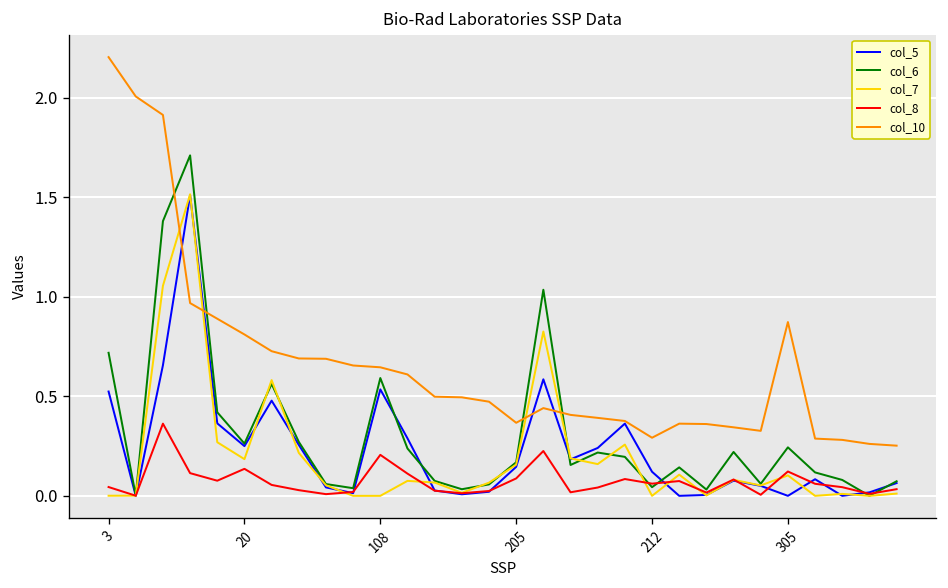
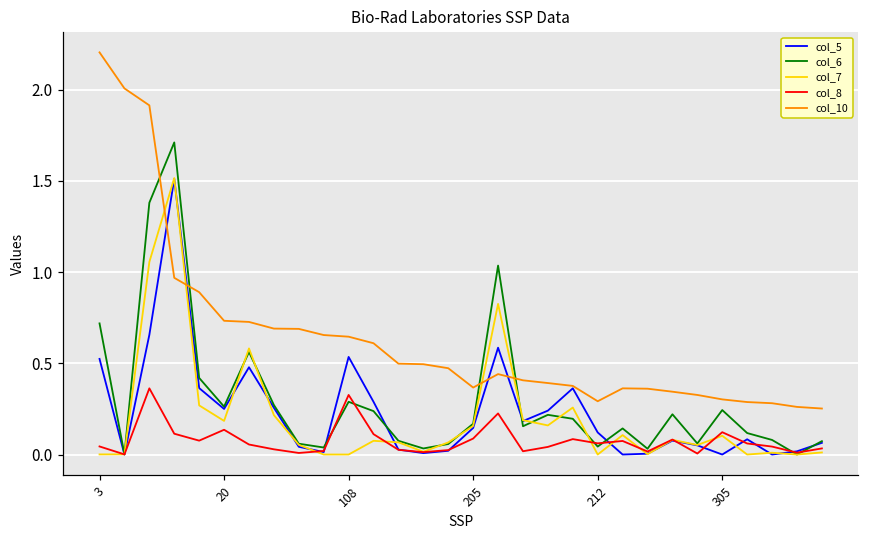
col_10, 20: 0.81 -> 0.73
col_6, 108: 0.59 -> 0.29
col_8, 108: 0.21 -> 0.33
col_10, 305: 0.87 -> 0.30
